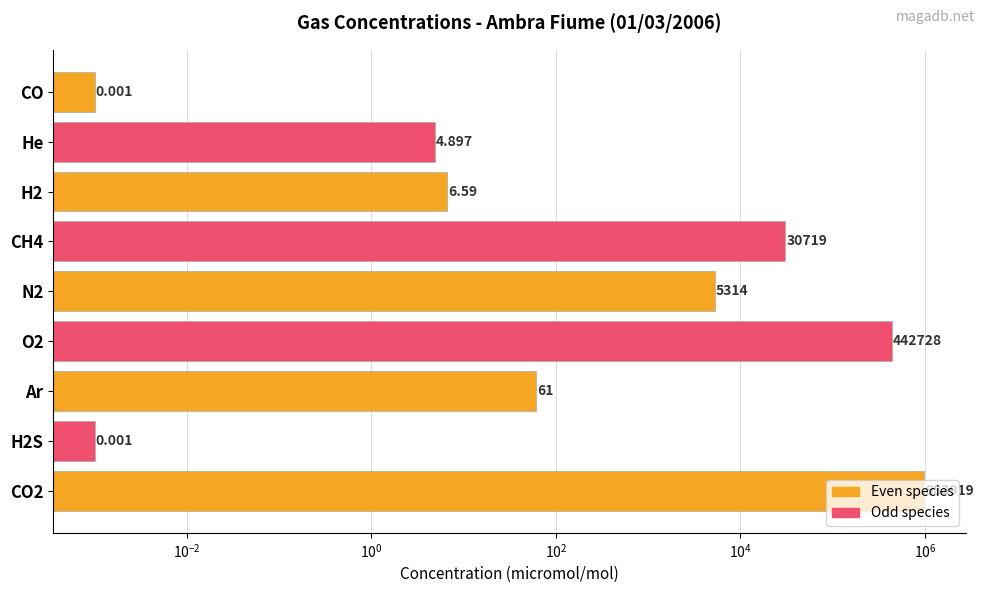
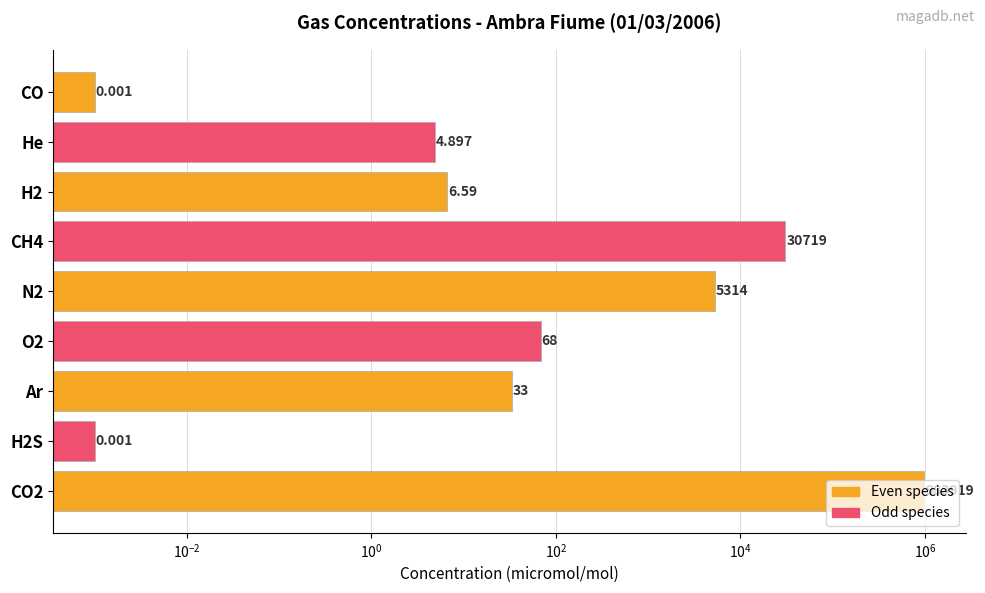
O2: 442728 -> 68
Ar: 61 -> 33
